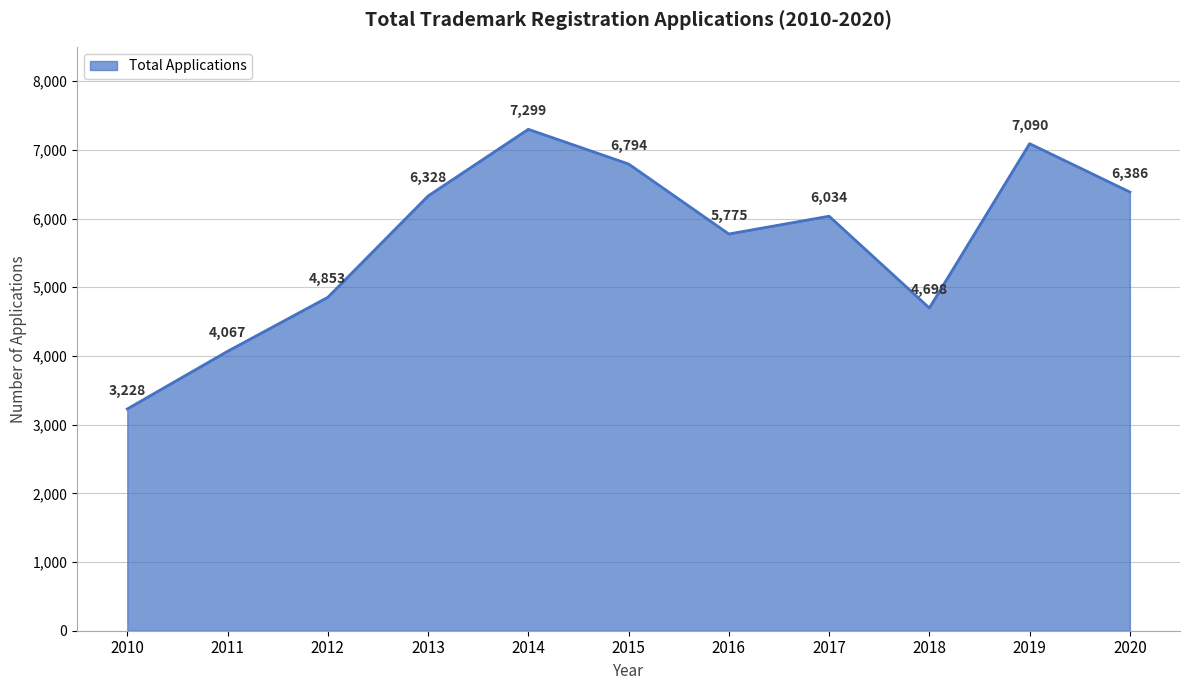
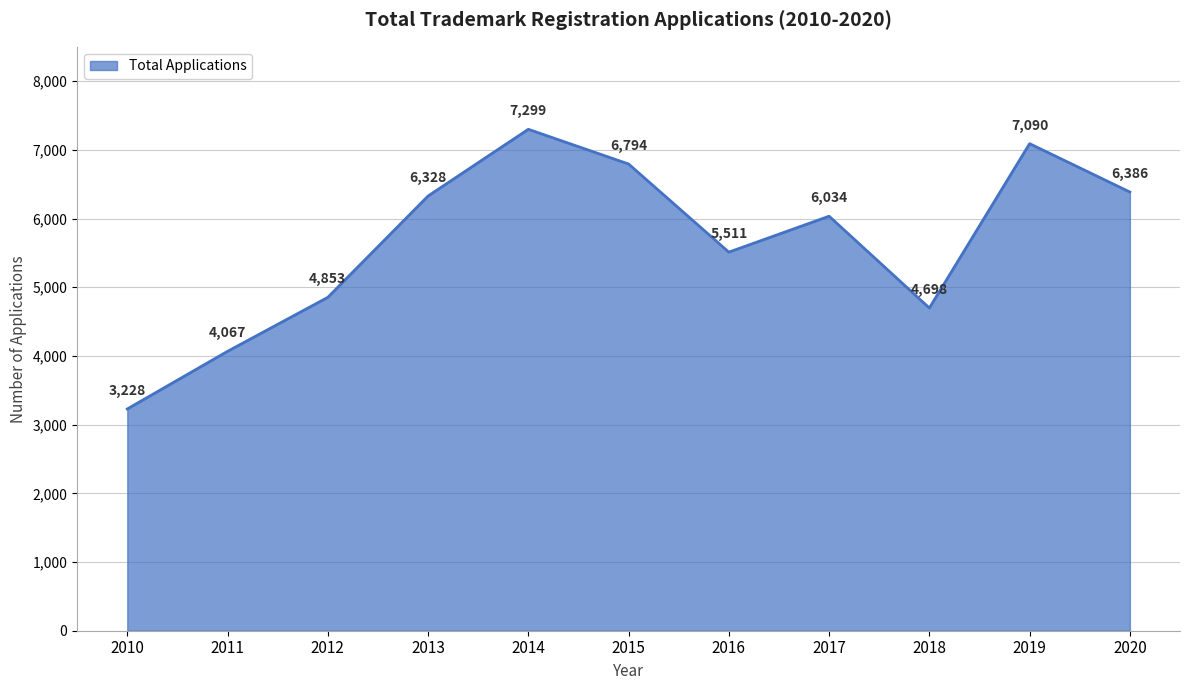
2016: 5,775 -> 5,511
